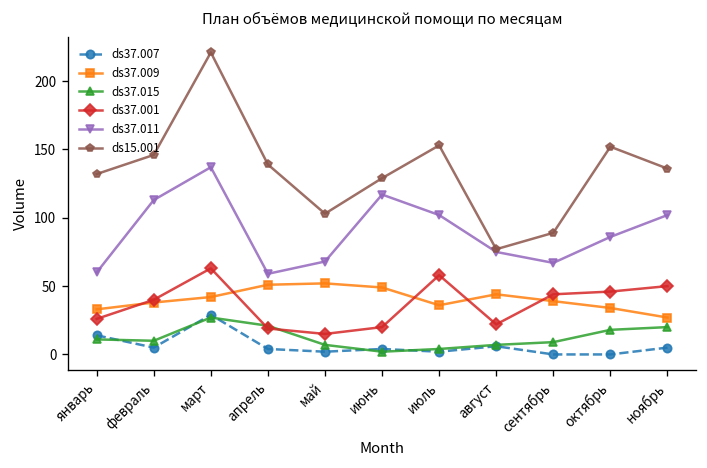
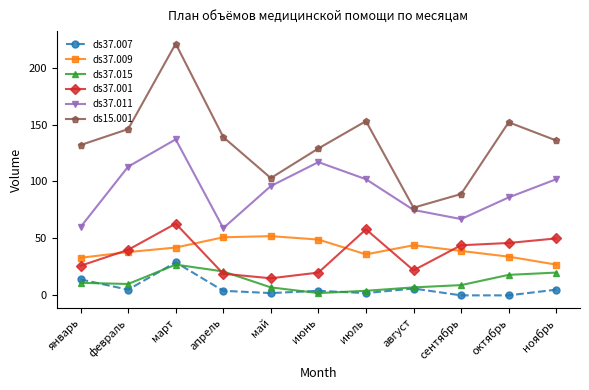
ds37.011, май: 68 -> 96
